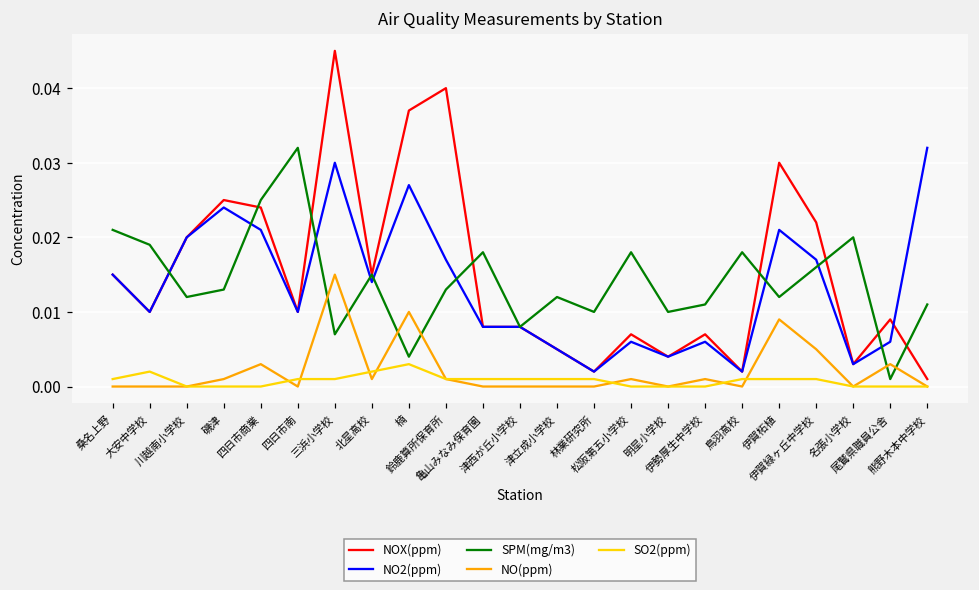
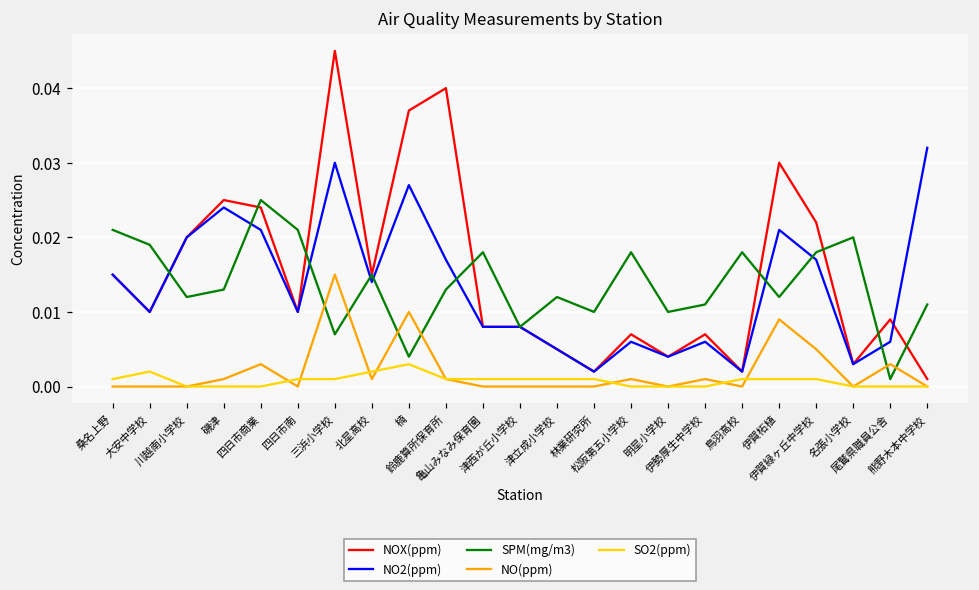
SPM(mg/m3), 四日市南: 0.032 -> 0.021
SPM(mg/m3), 伊賀緑ヶ丘中学校: 0.016 -> 0.018
